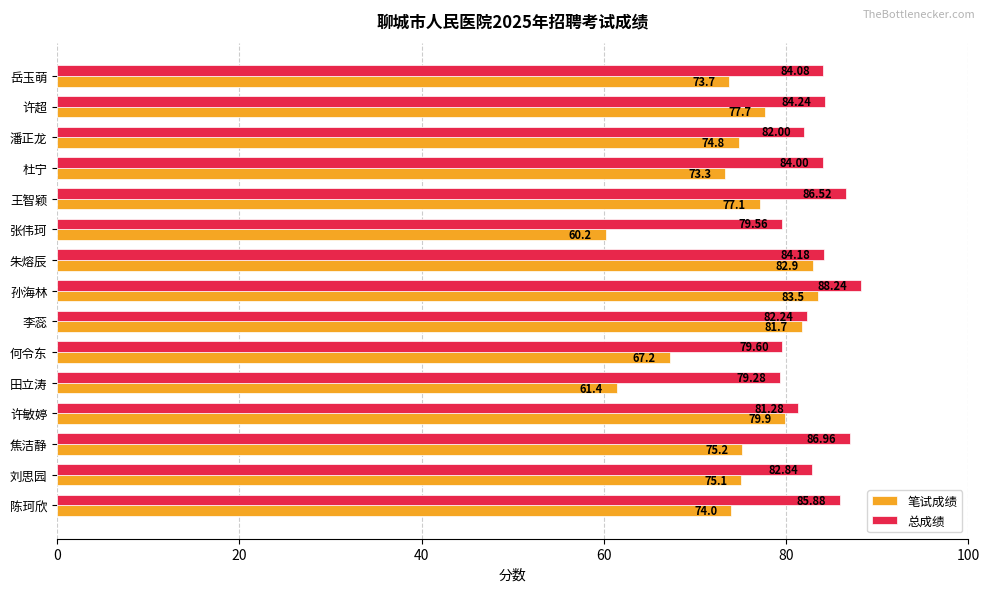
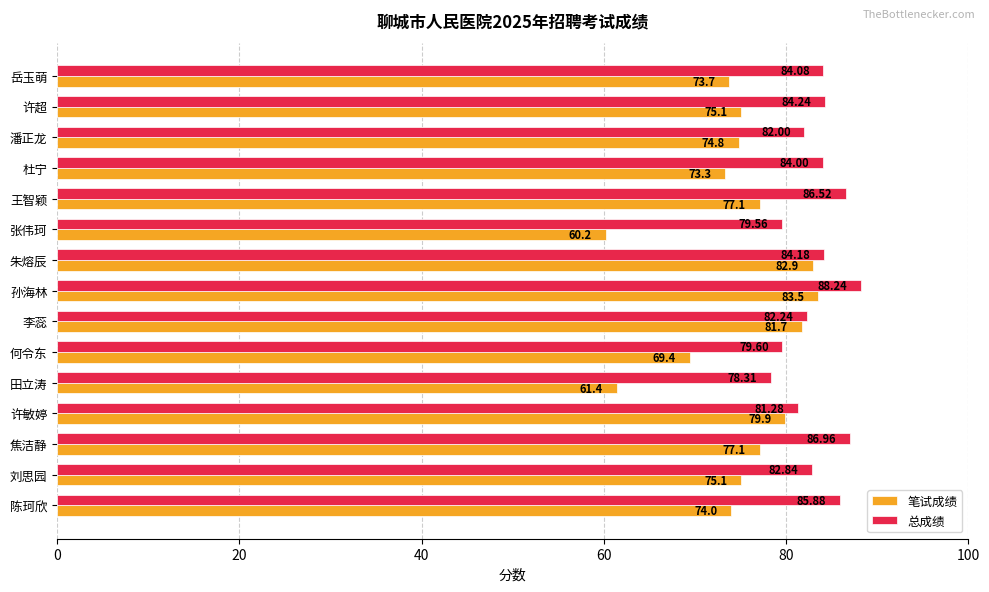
笔试成绩, 许超: 77.7 -> 75.1
笔试成绩, 何令东: 67.2 -> 69.4
总成绩, 田立涛: 79.28 -> 78.31
笔试成绩, 焦洁静: 75.2 -> 77.1
